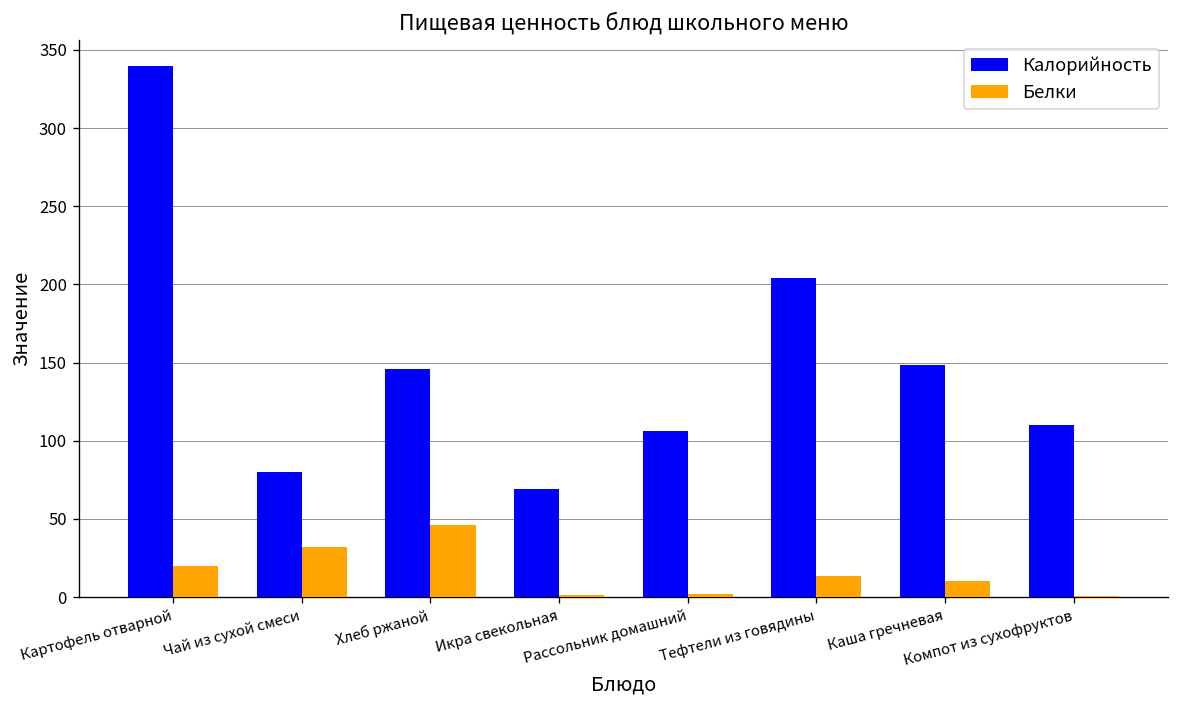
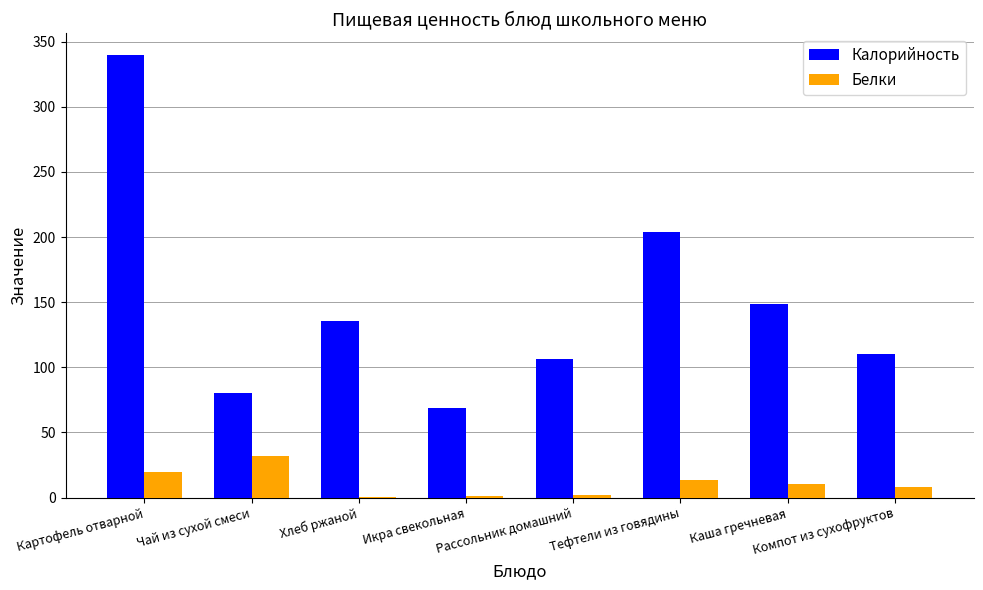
Калорийность, Хлеб ржаной: 146 -> 136
Белки, Хлеб ржаной: 46 -> 1
Белки, Компот из сухофруктов: 1 -> 8
